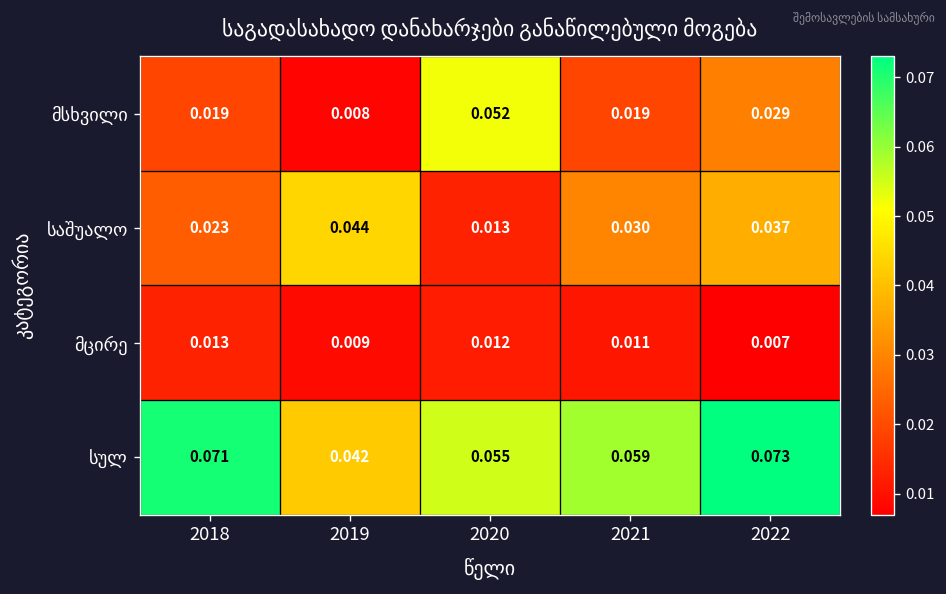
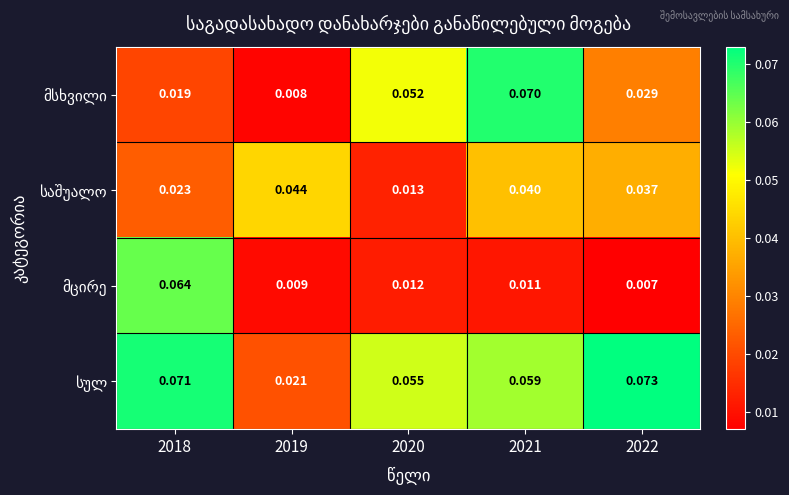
მსხვილი, 2021: 0.019 -> 0.070
საშუალო, 2021: 0.030 -> 0.040
მცირე, 2018: 0.013 -> 0.064
სულ, 2019: 0.042 -> 0.021
